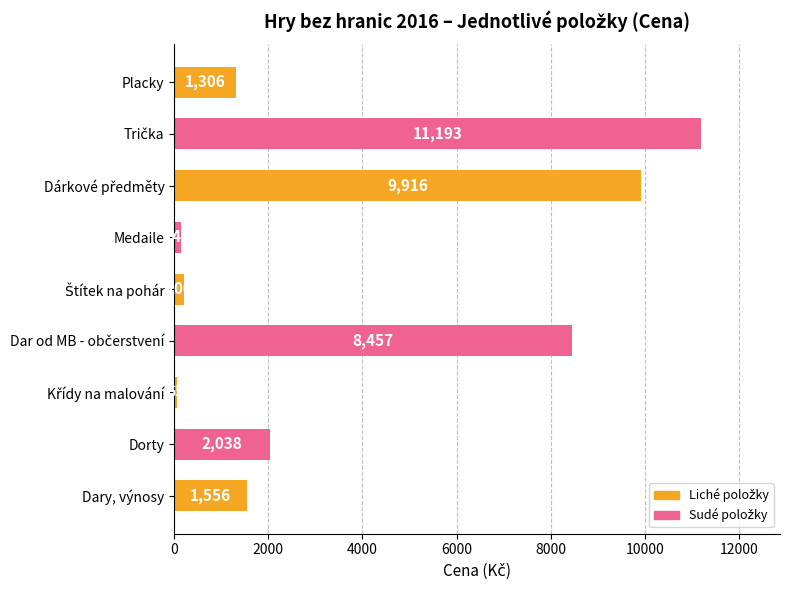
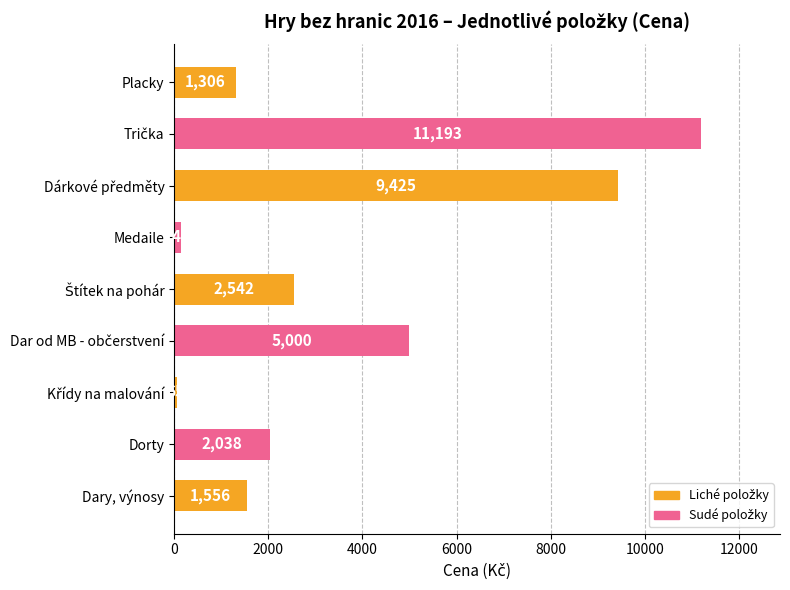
Dárkové předměty: 9,916 -> 9,425
Štítek na pohár: 200 -> 2500
Dar od MB - občerstvení: 8,457 -> 5,000
